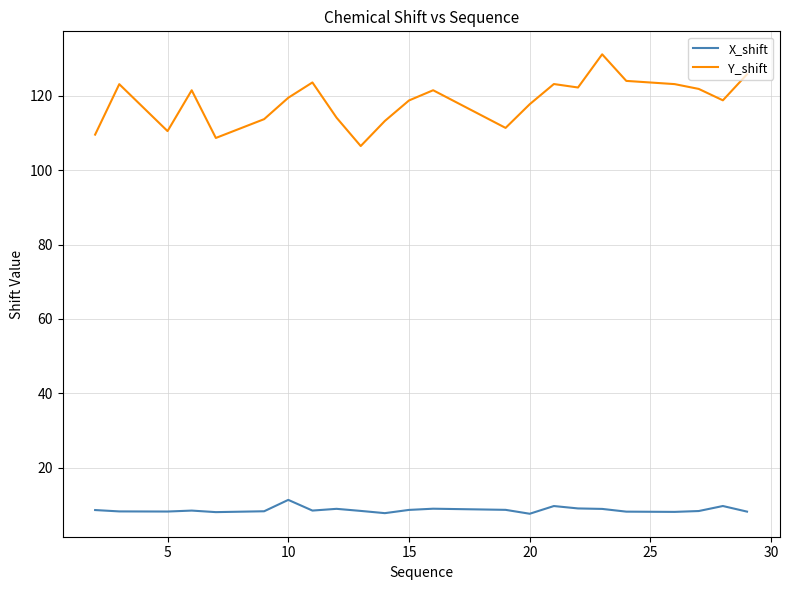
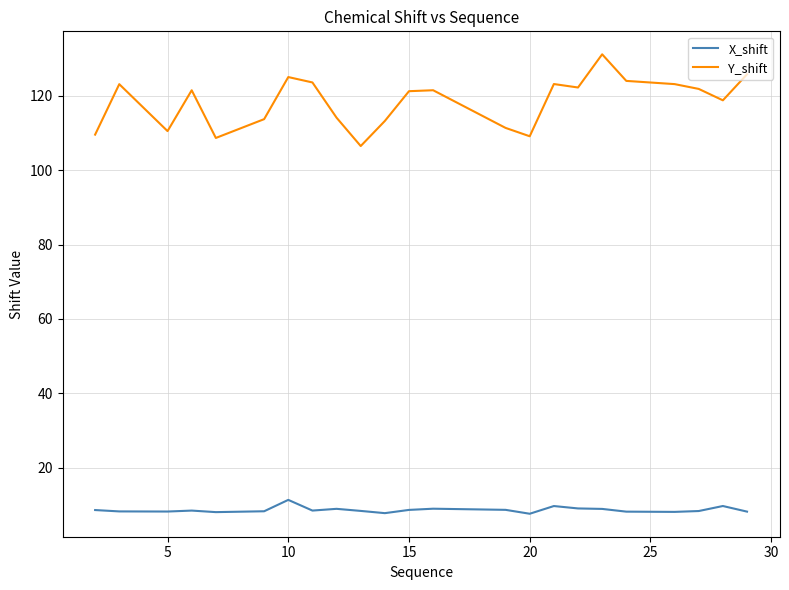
Y_shift, 10: 119 -> 125
Y_shift, 15: 119 -> 121
Y_shift, 20: 118 -> 109
